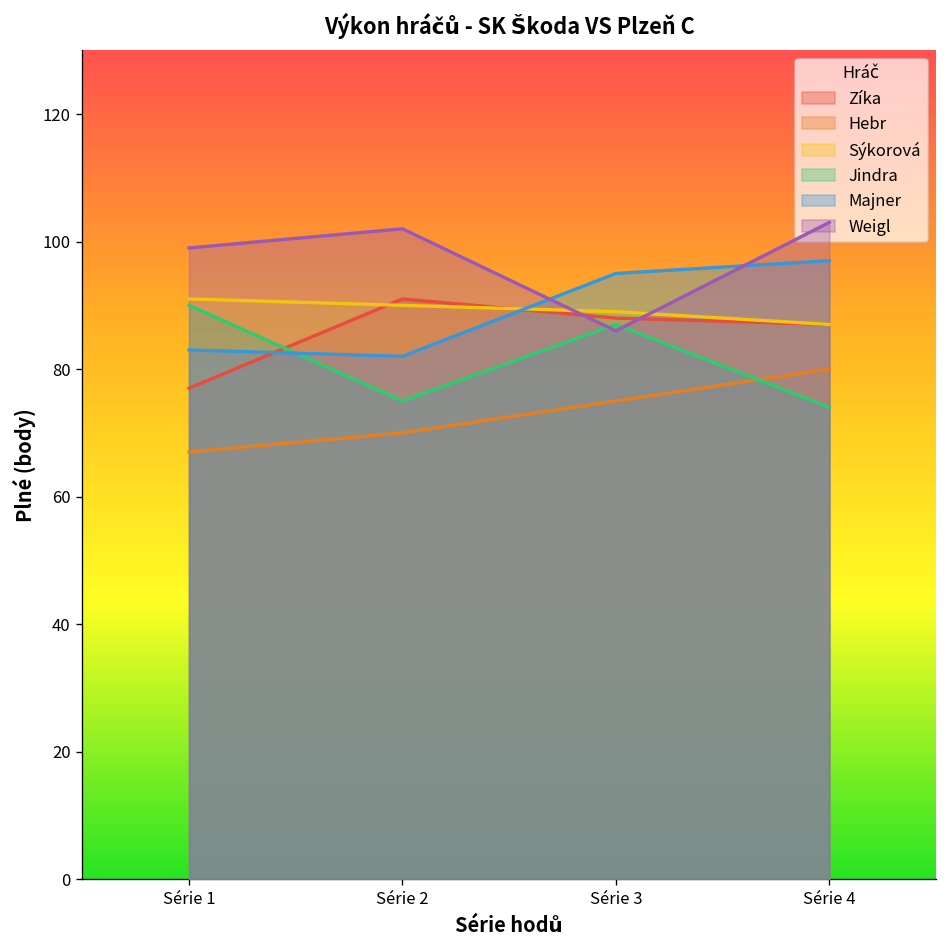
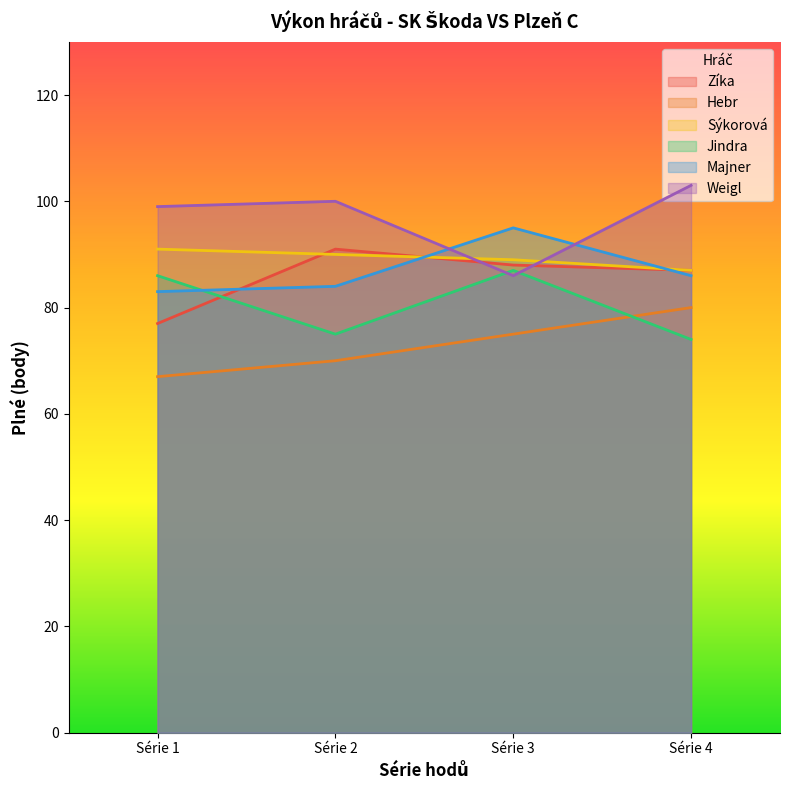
Jindra, Série 1: 90 -> 86
Majner, Série 2: 82 -> 84
Weigl, Série 2: 102 -> 100
Majner, Série 4: 97 -> 86
